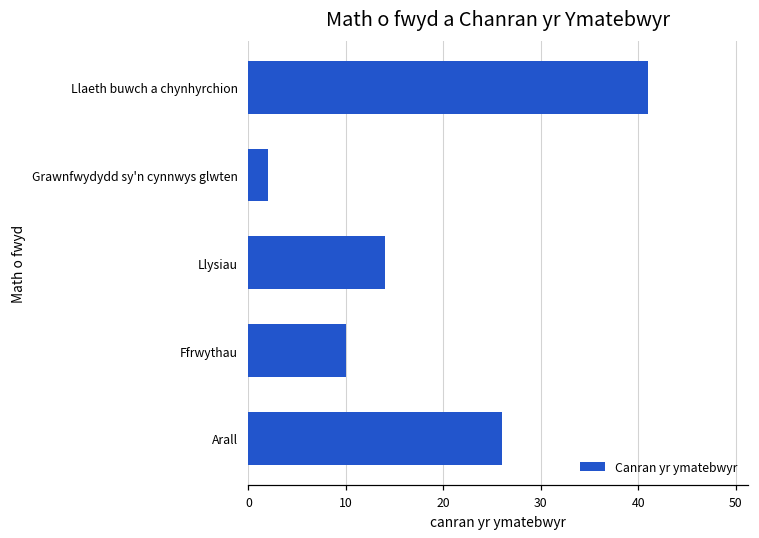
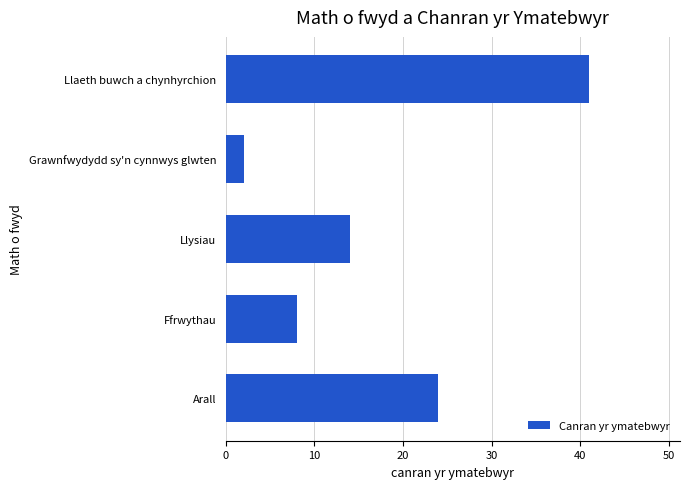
Ffrwythau: 10 -> 8
Arall: 26 -> 24
